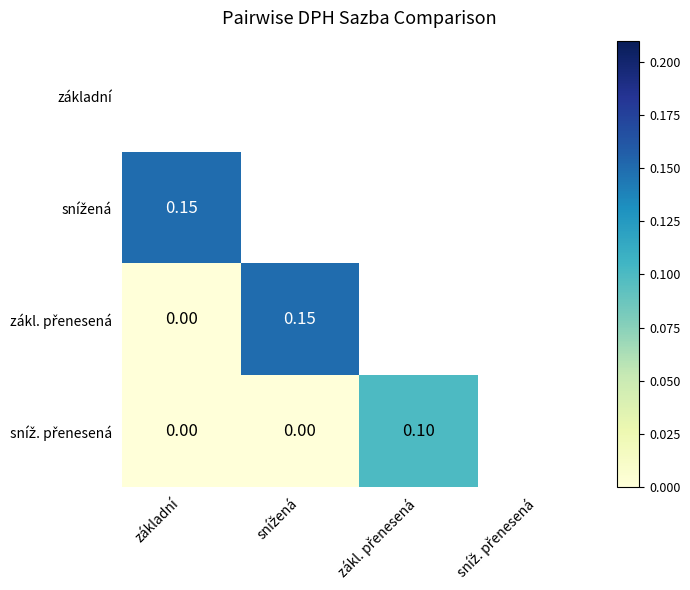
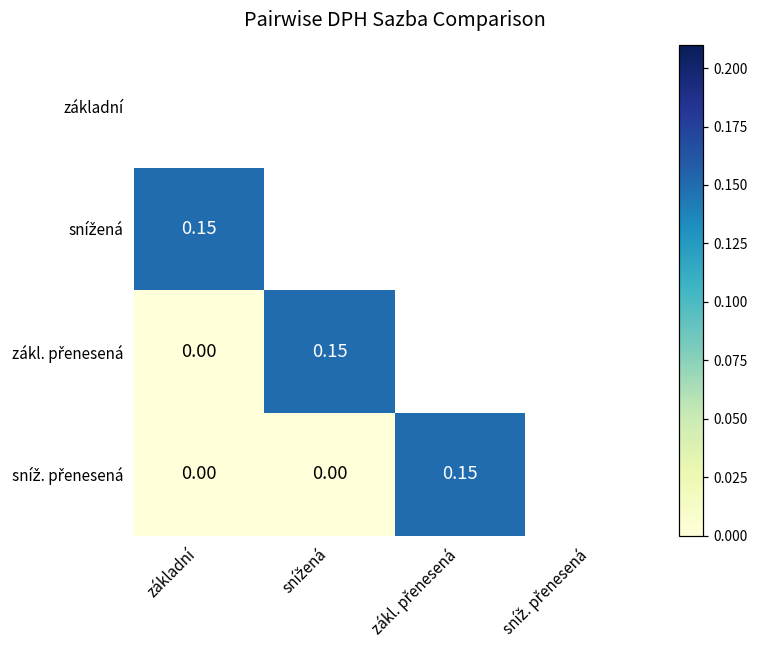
sníž. přenesená, zákl. přenesená: 0.10 -> 0.15
